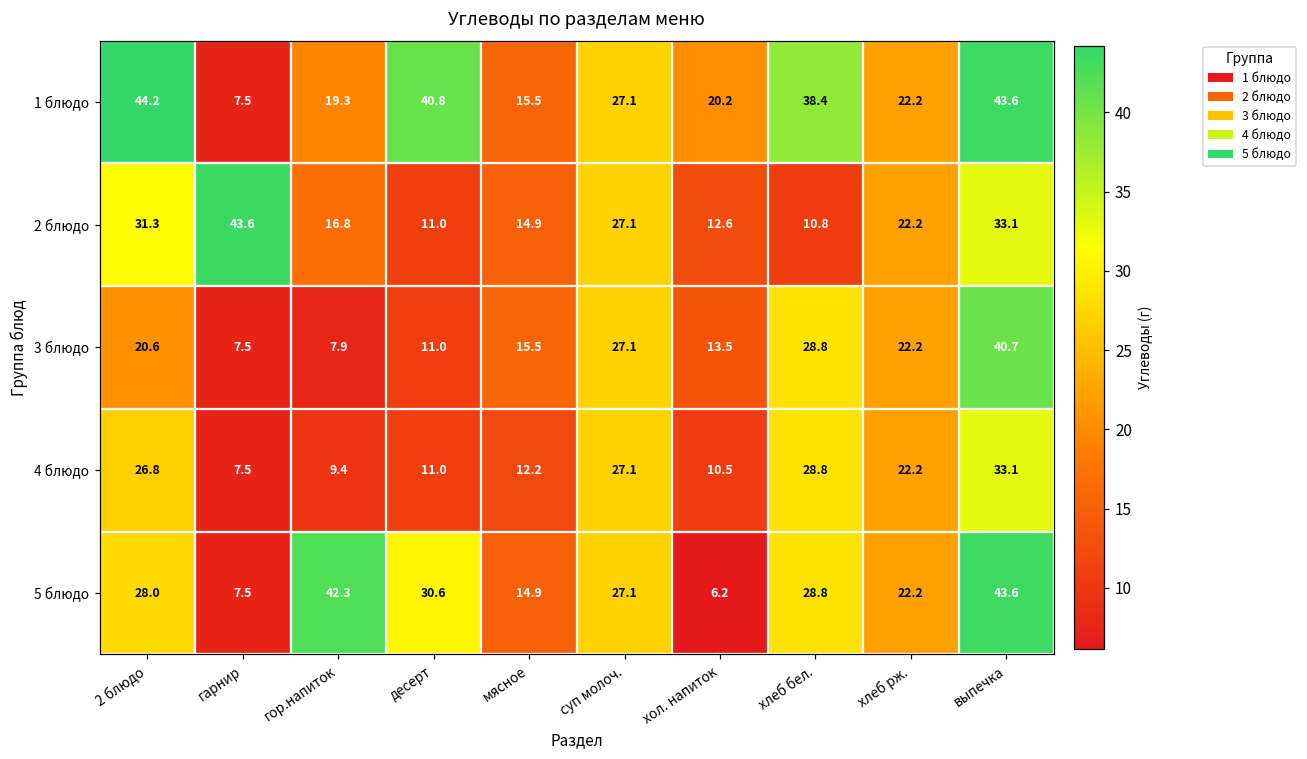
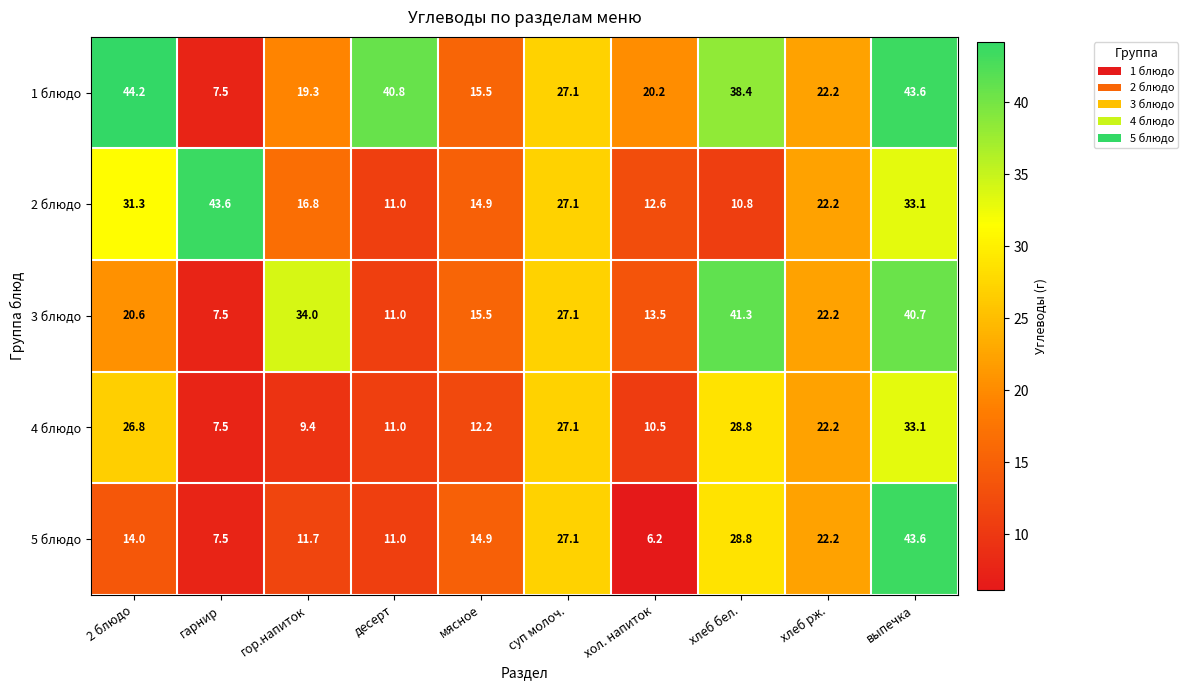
3 блюдо, гор.напиток: 7.9 -> 34.0
3 блюдо, хлеб бел.: 28.8 -> 41.3
5 блюдо, 2 блюдо: 28.0 -> 14.0
5 блюдо, гор.напиток: 42.3 -> 11.7
5 блюдо, десерт: 30.6 -> 11.0
